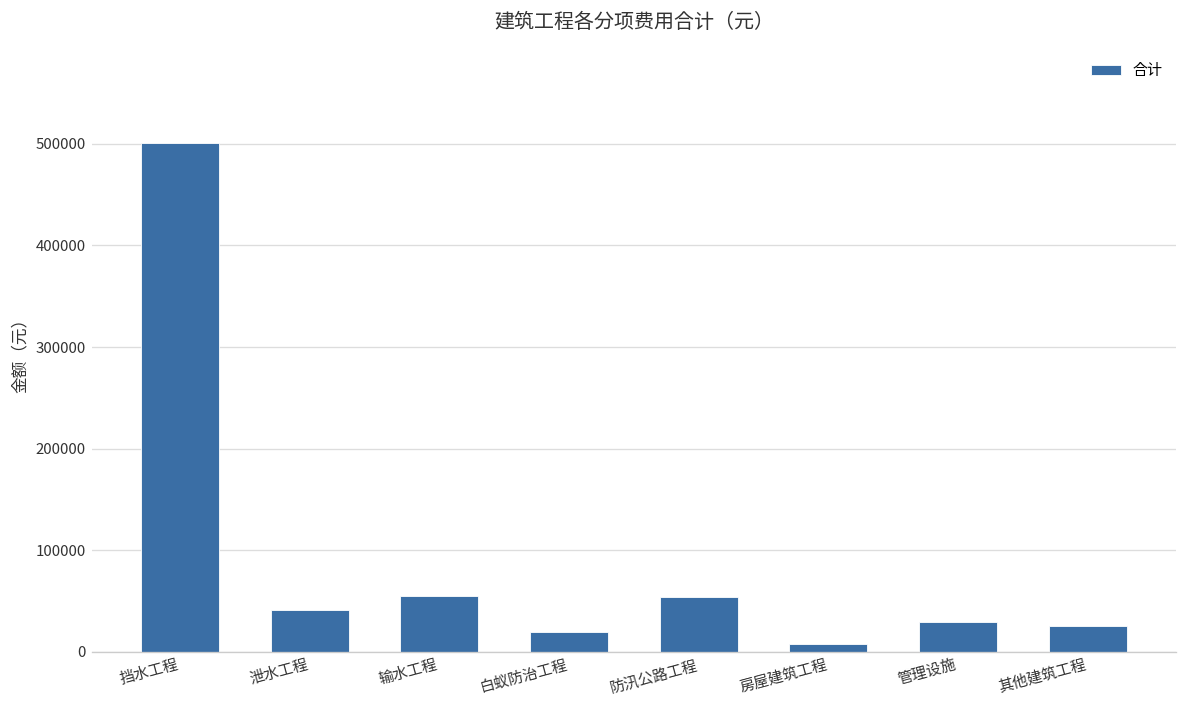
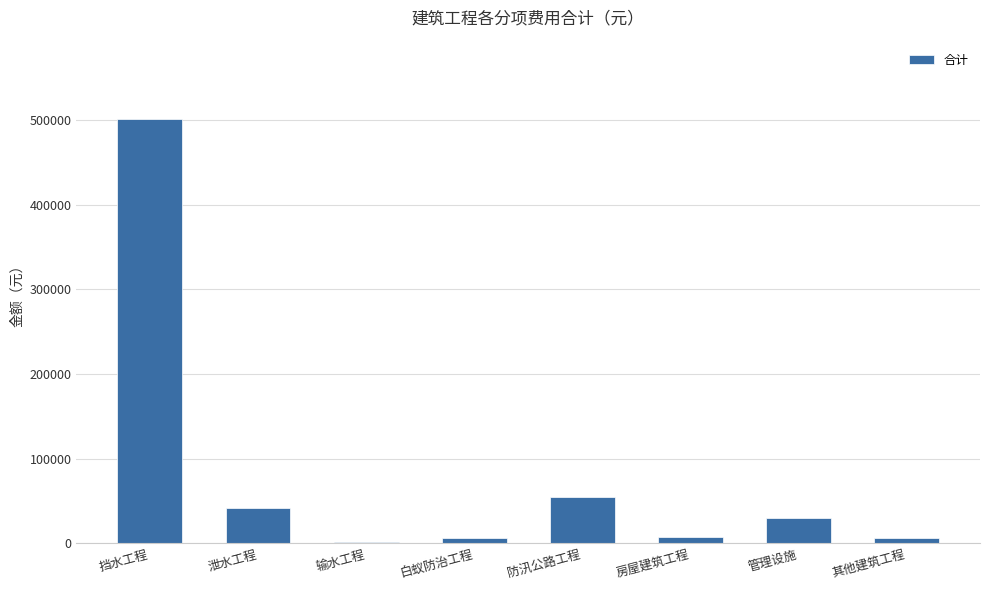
输水工程: 50000 -> 0
白蚁防治工程: 20000 -> 10000
其他建筑工程: 20000 -> 10000
